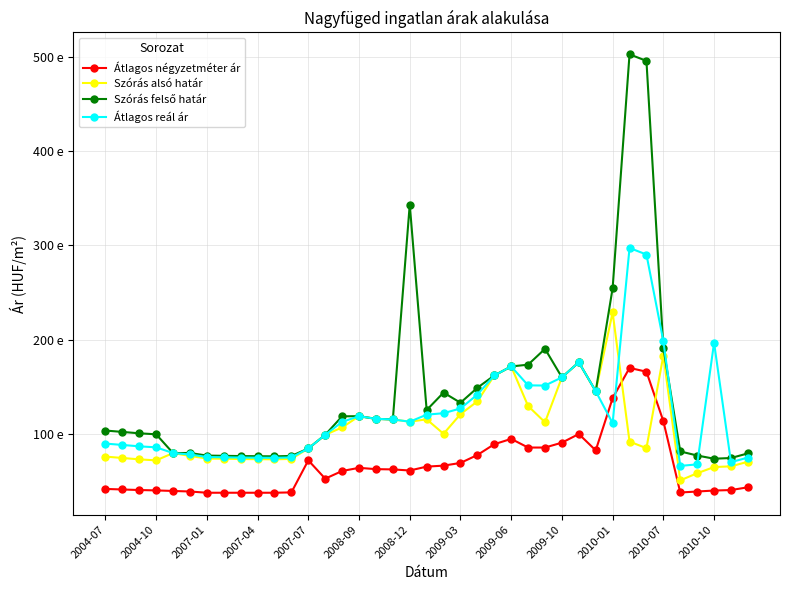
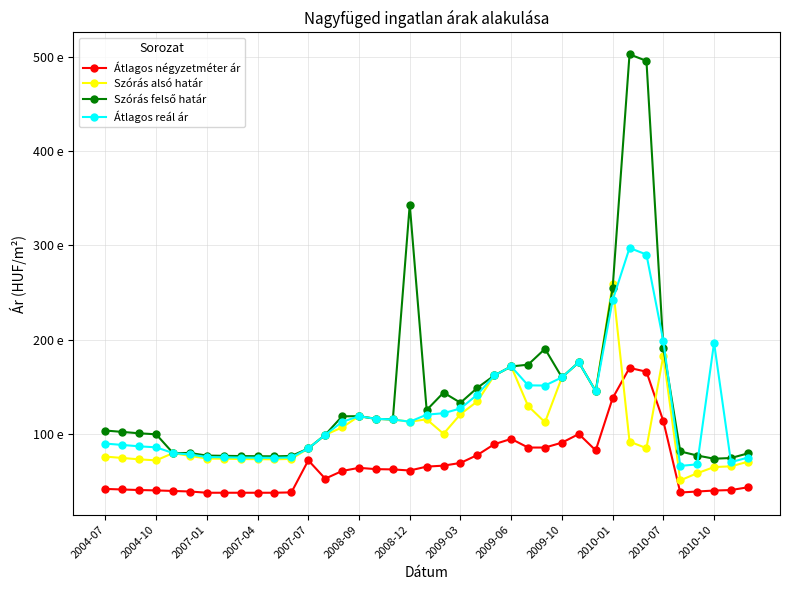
Szórás alsó határ, 2010-01: 230 e -> 260 e
Átlagos reál ár, 2010-01: 110 e -> 240 e
